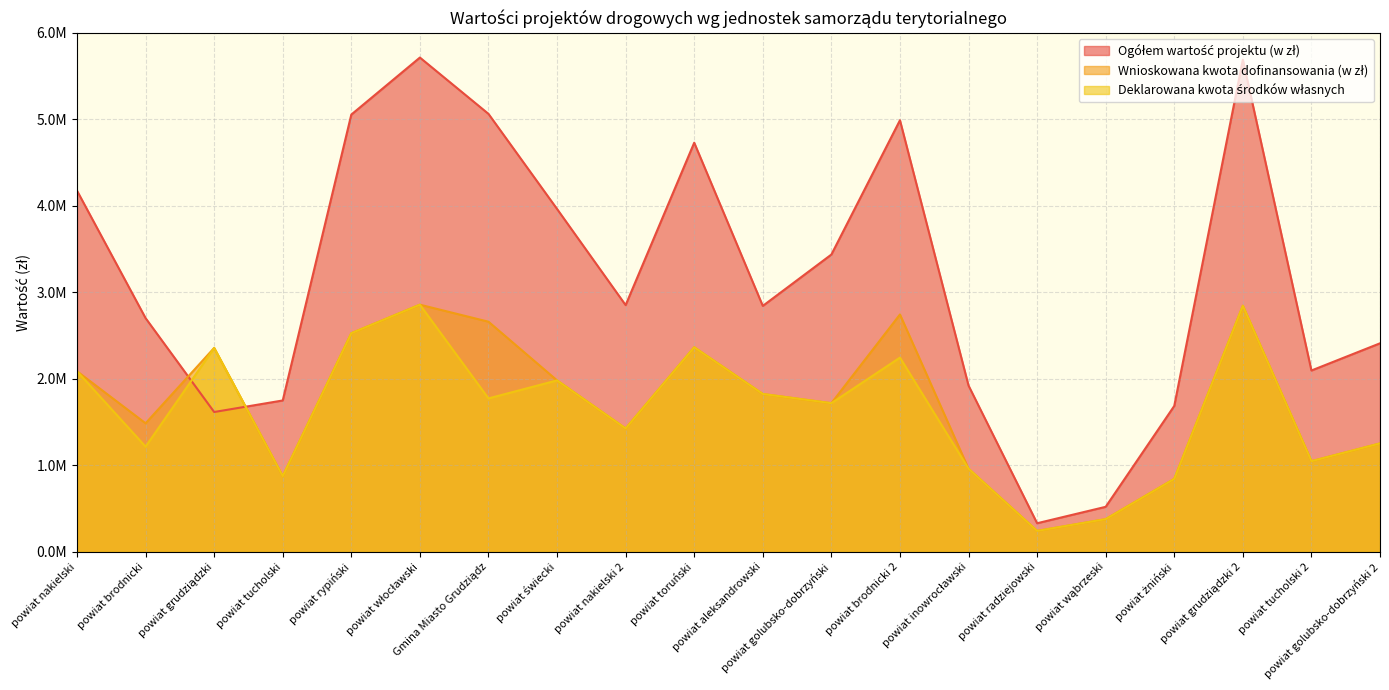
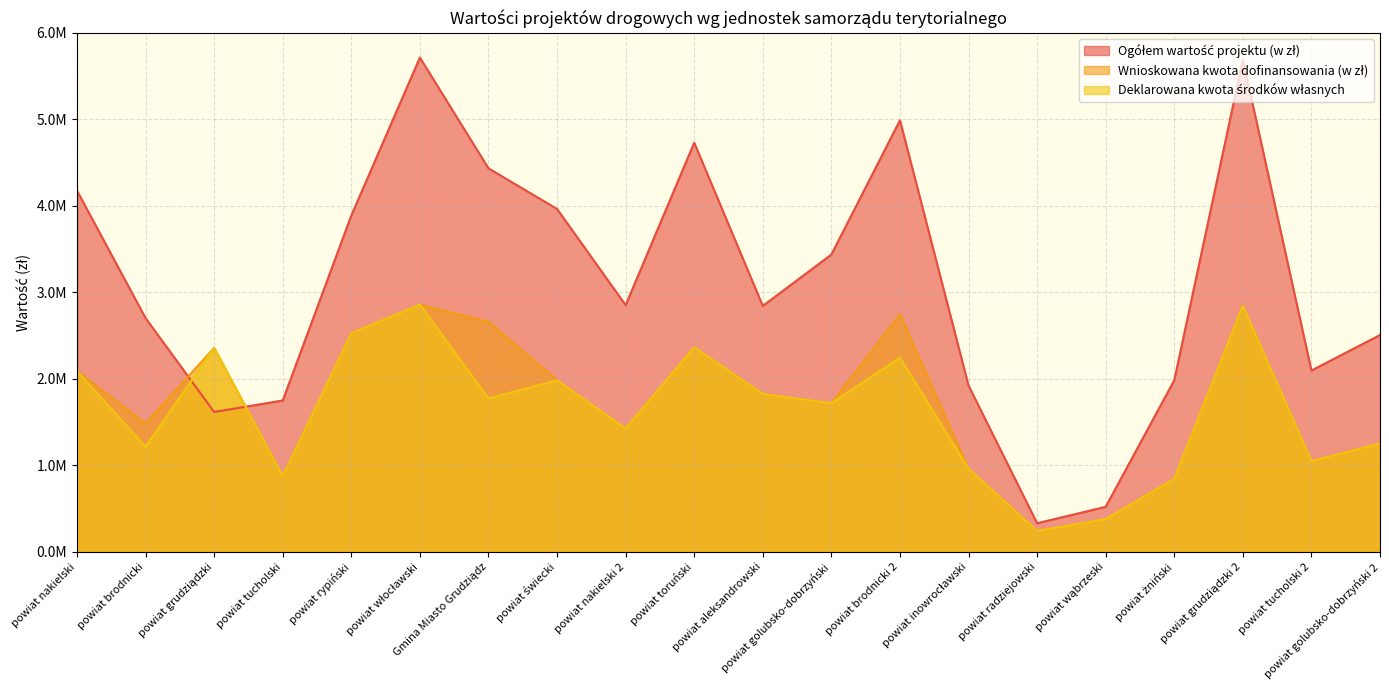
Ogółem wartość projektu (w zł), powiat rypiński: 5100000 -> 3900000
Ogółem wartość projektu (w zł), Gmina Miasto Grudziądz: 5100000 -> 4400000
Ogółem wartość projektu (w zł), powiat żniński: 1700000 -> 2000000
Ogółem wartość projektu (w zł), powiat golubsko-dobrzyński 2: 2400000 -> 2500000
